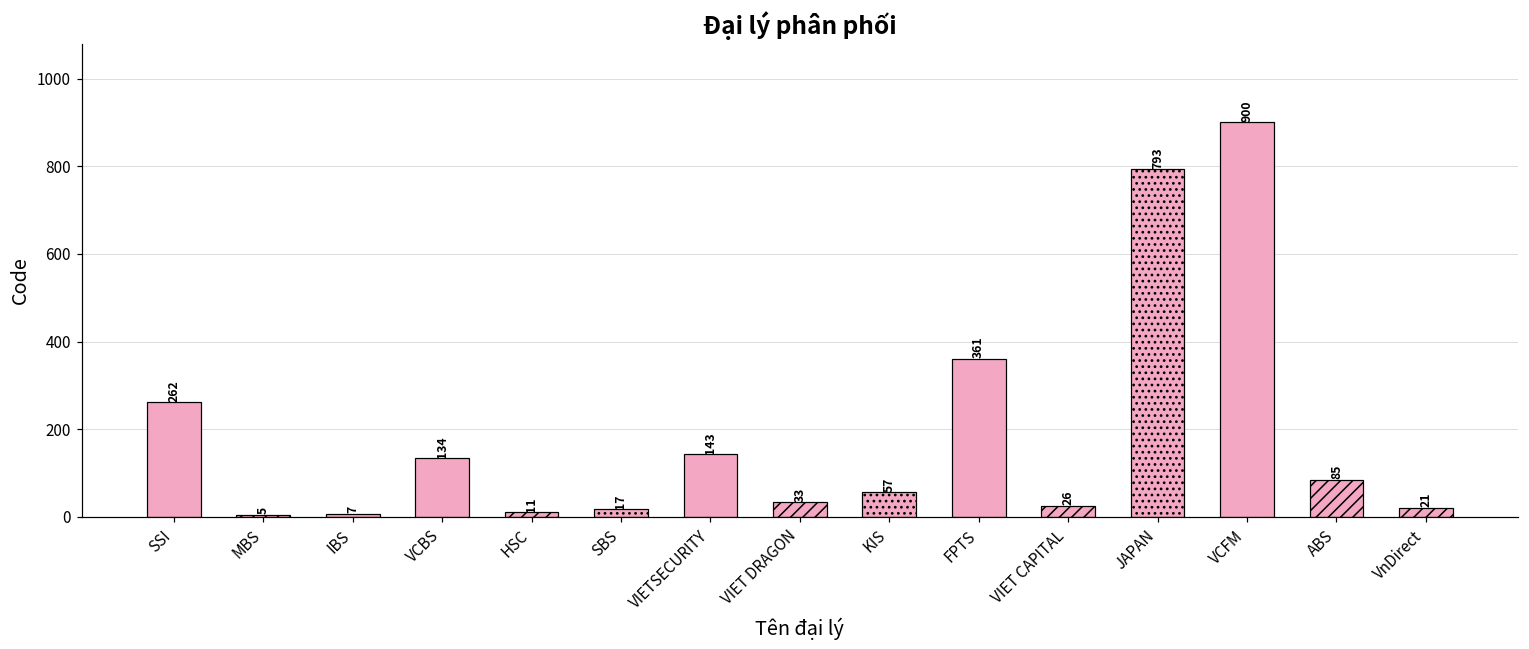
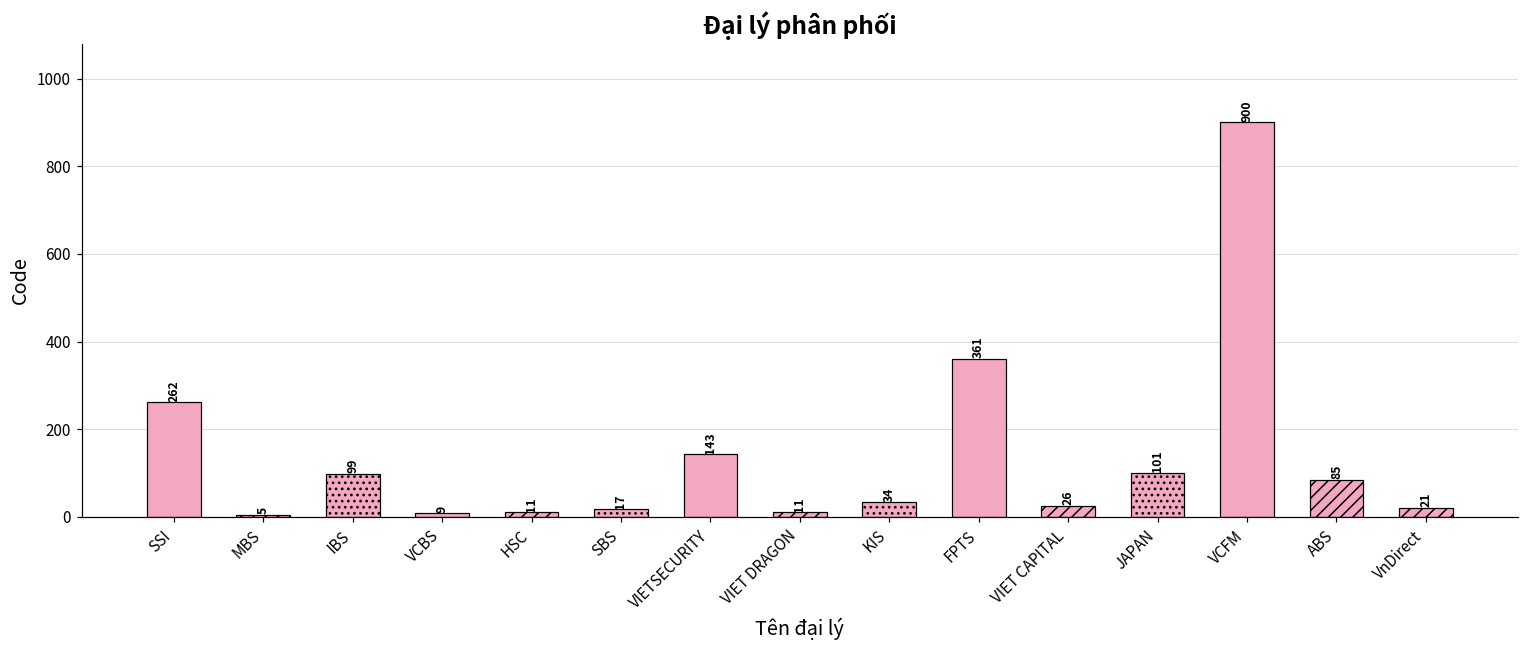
IBS: 7 -> 99
VCBS: 134 -> 9
VIET DRAGON: 33 -> 11
KIS: 57 -> 34
JAPAN: 793 -> 101
